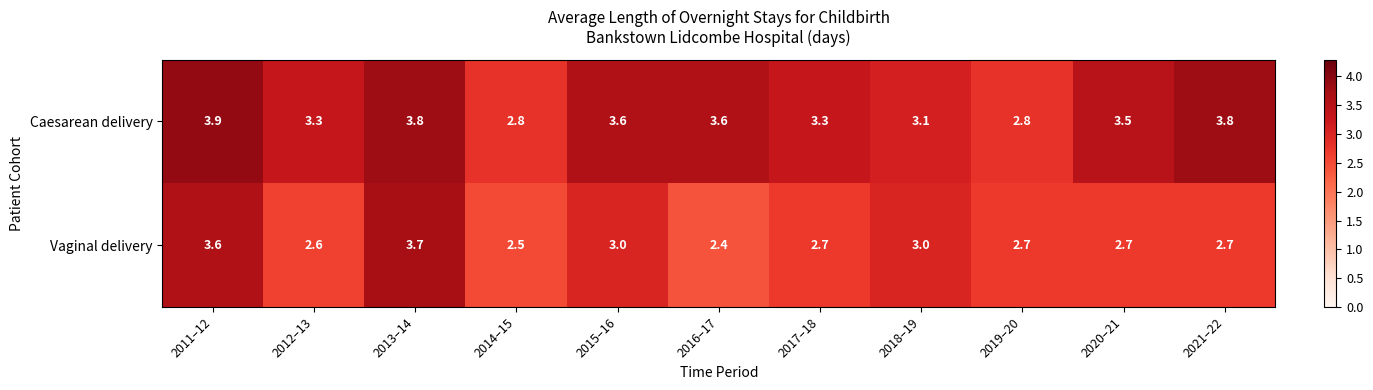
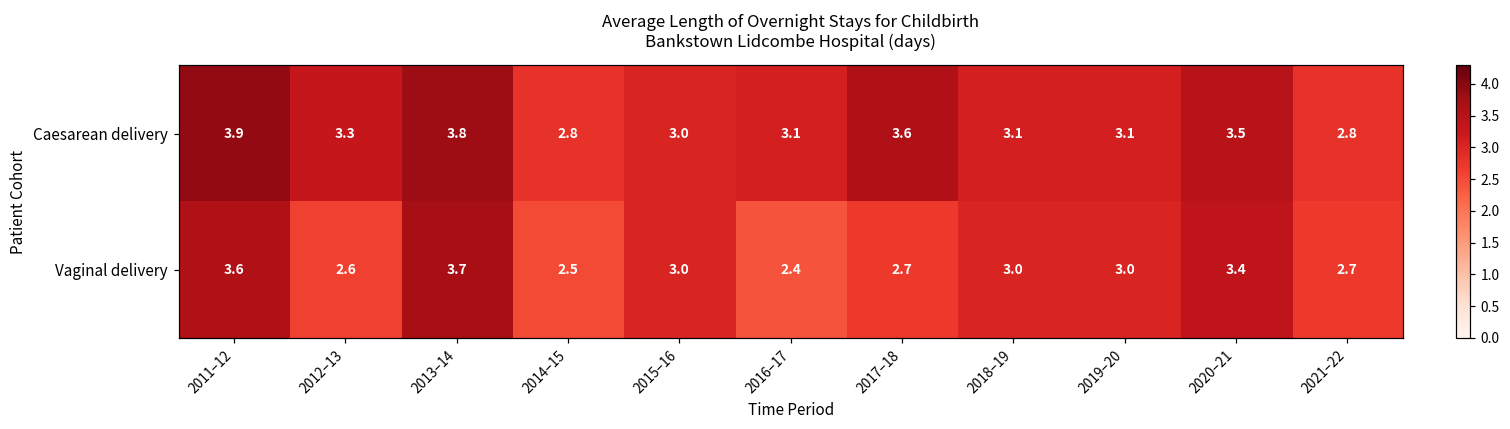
Caesarean delivery, 2015–16: 3.6 -> 3.0
Caesarean delivery, 2016–17: 3.6 -> 3.1
Caesarean delivery, 2017–18: 3.3 -> 3.6
Caesarean delivery, 2019–20: 2.8 -> 3.1
Caesarean delivery, 2021–22: 3.8 -> 2.8
Vaginal delivery, 2019–20: 2.7 -> 3.0
Vaginal delivery, 2020–21: 2.7 -> 3.4
